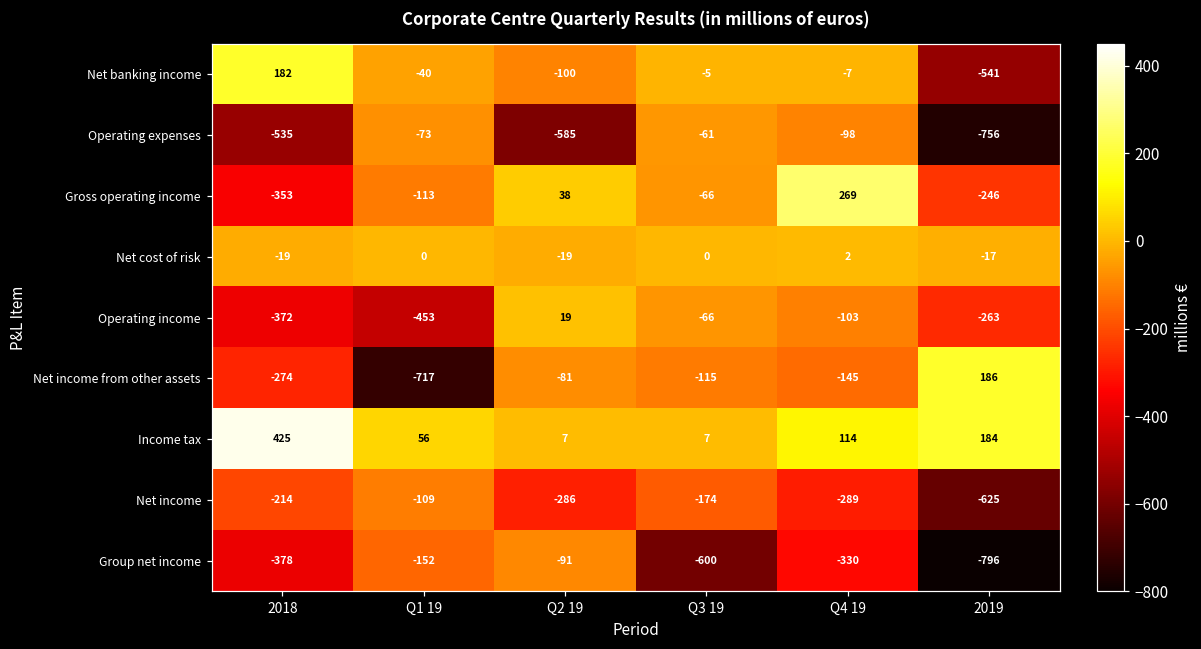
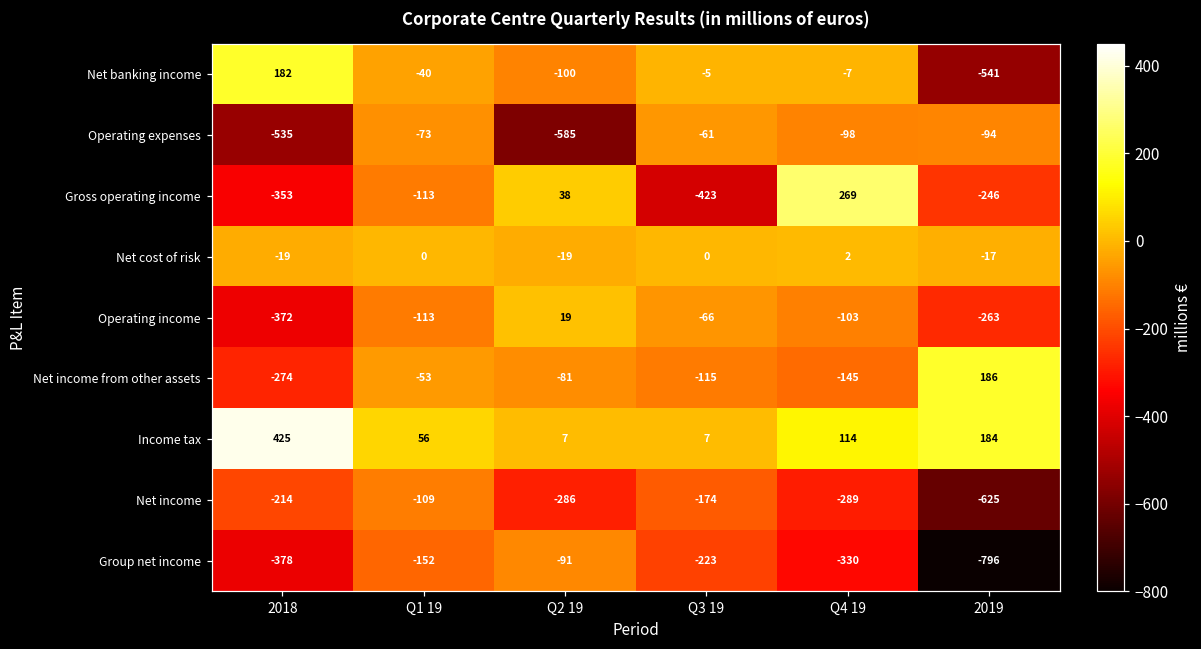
Operating expenses, 2019: -756 -> -94
Gross operating income, Q3 19: -66 -> -423
Operating income, Q1 19: -453 -> -113
Net income from other assets, Q1 19: -717 -> -53
Group net income, Q3 19: -600 -> -223
